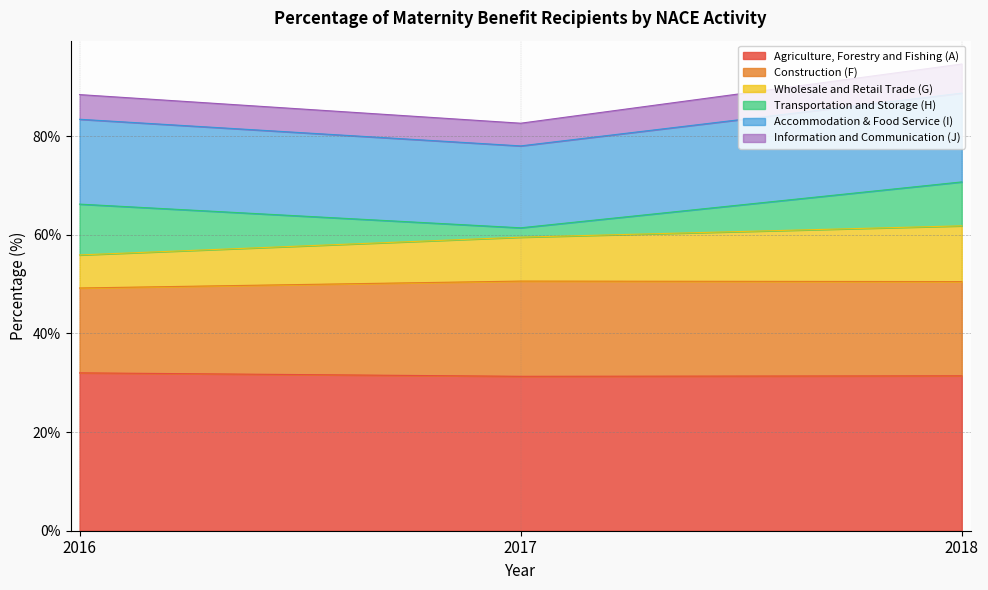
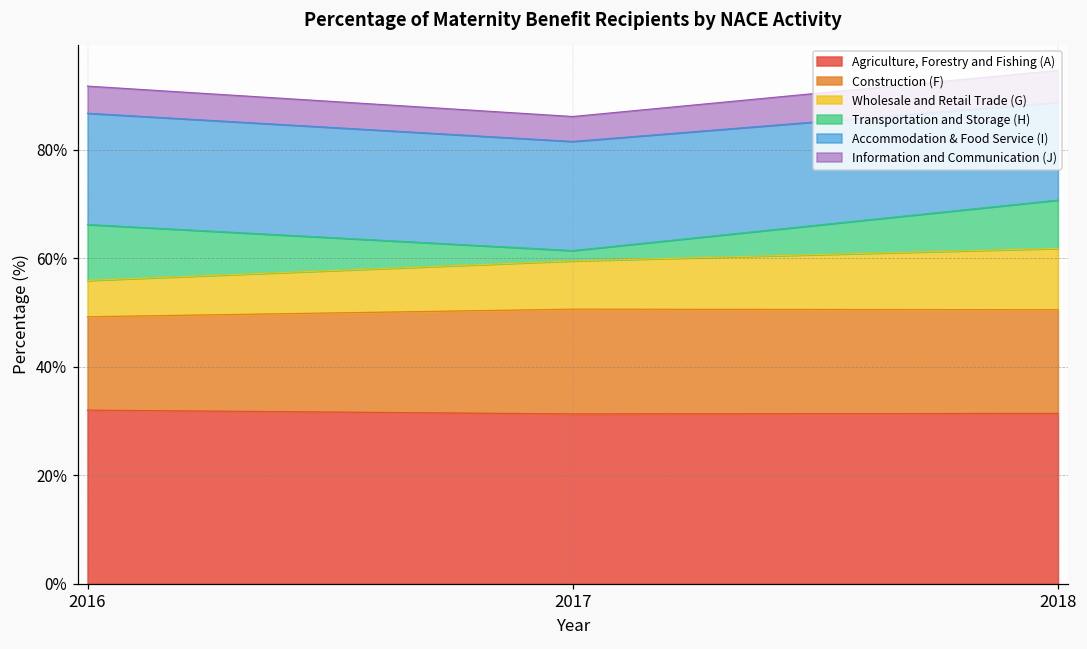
Accommodation & Food Service (I), 2016: 17% -> 21%
Accommodation & Food Service (I), 2017: 17% -> 20%
